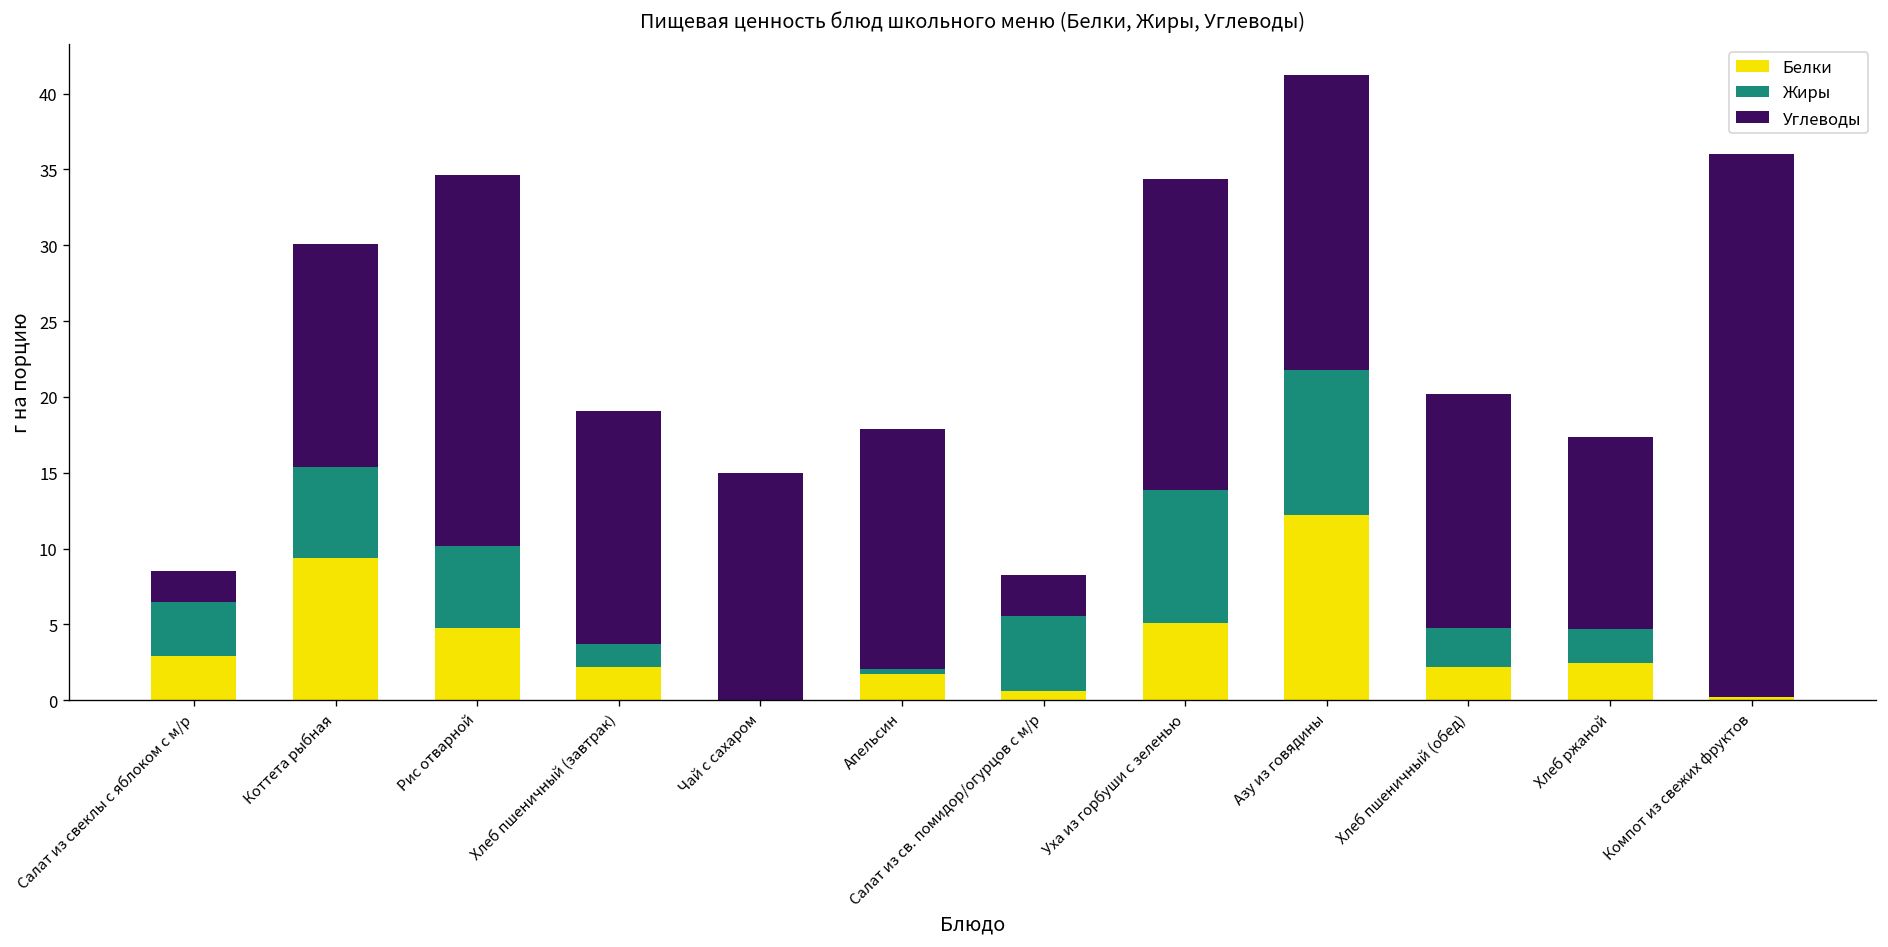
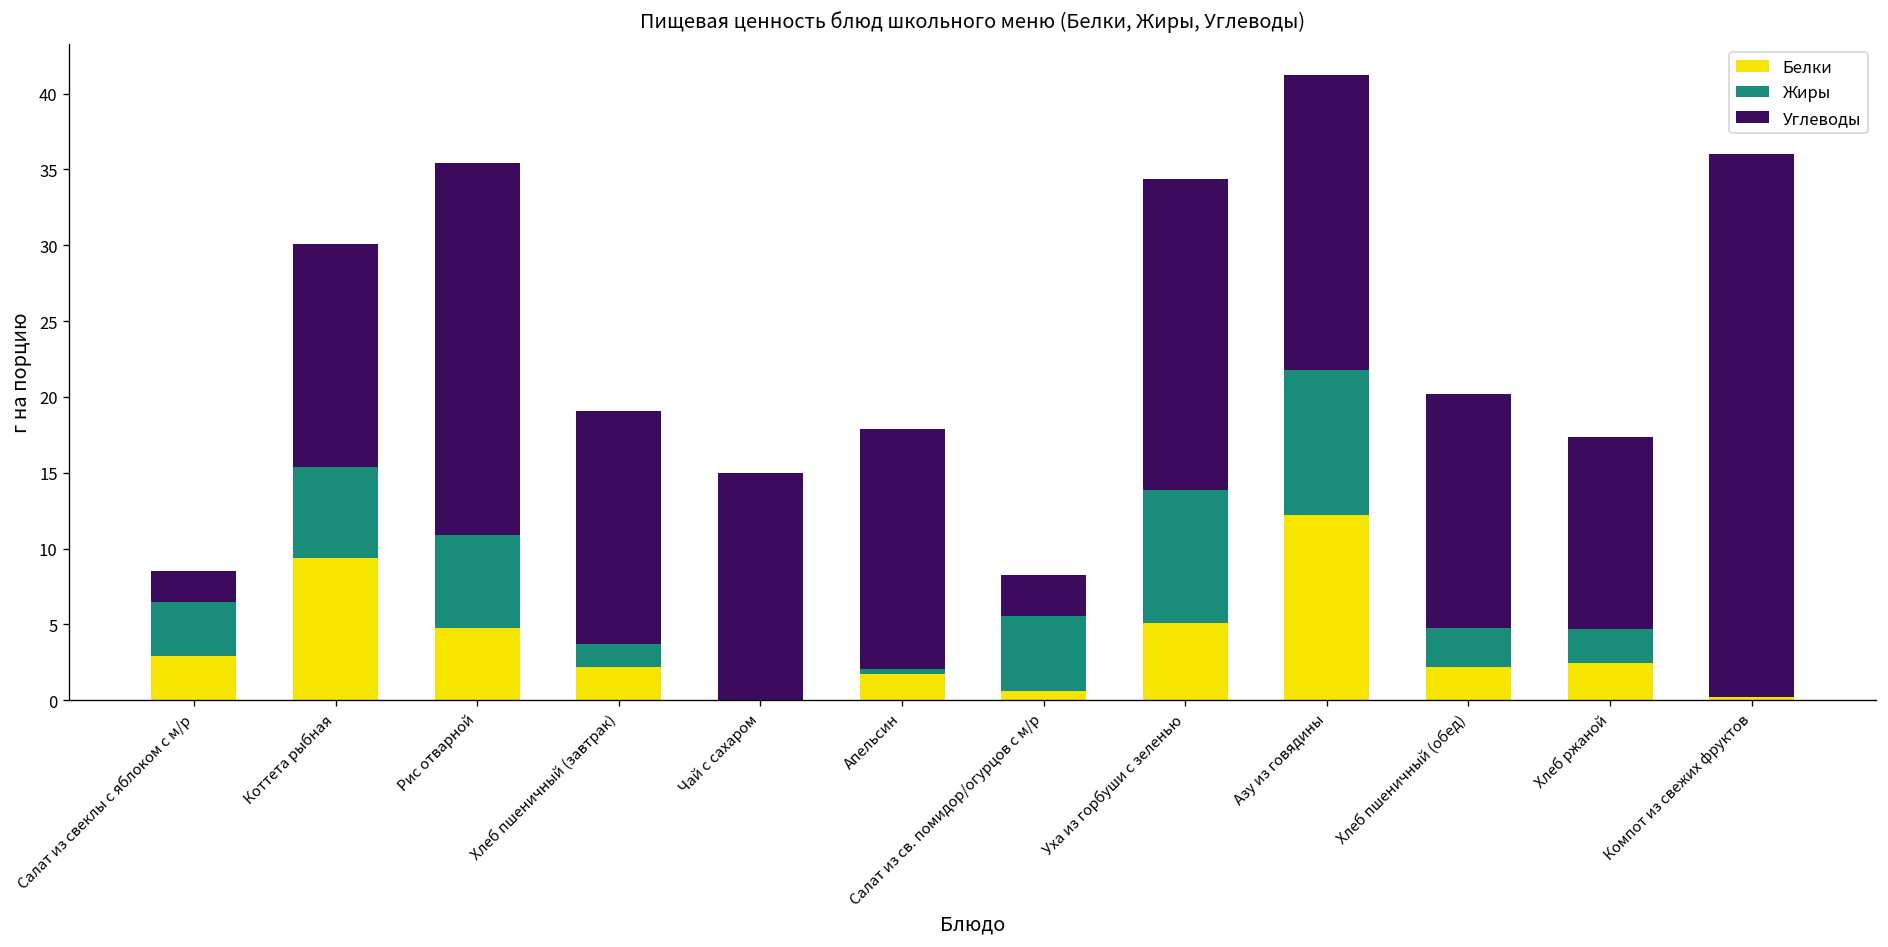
Жиры, Рис отварной: 5.4 -> 6.2
